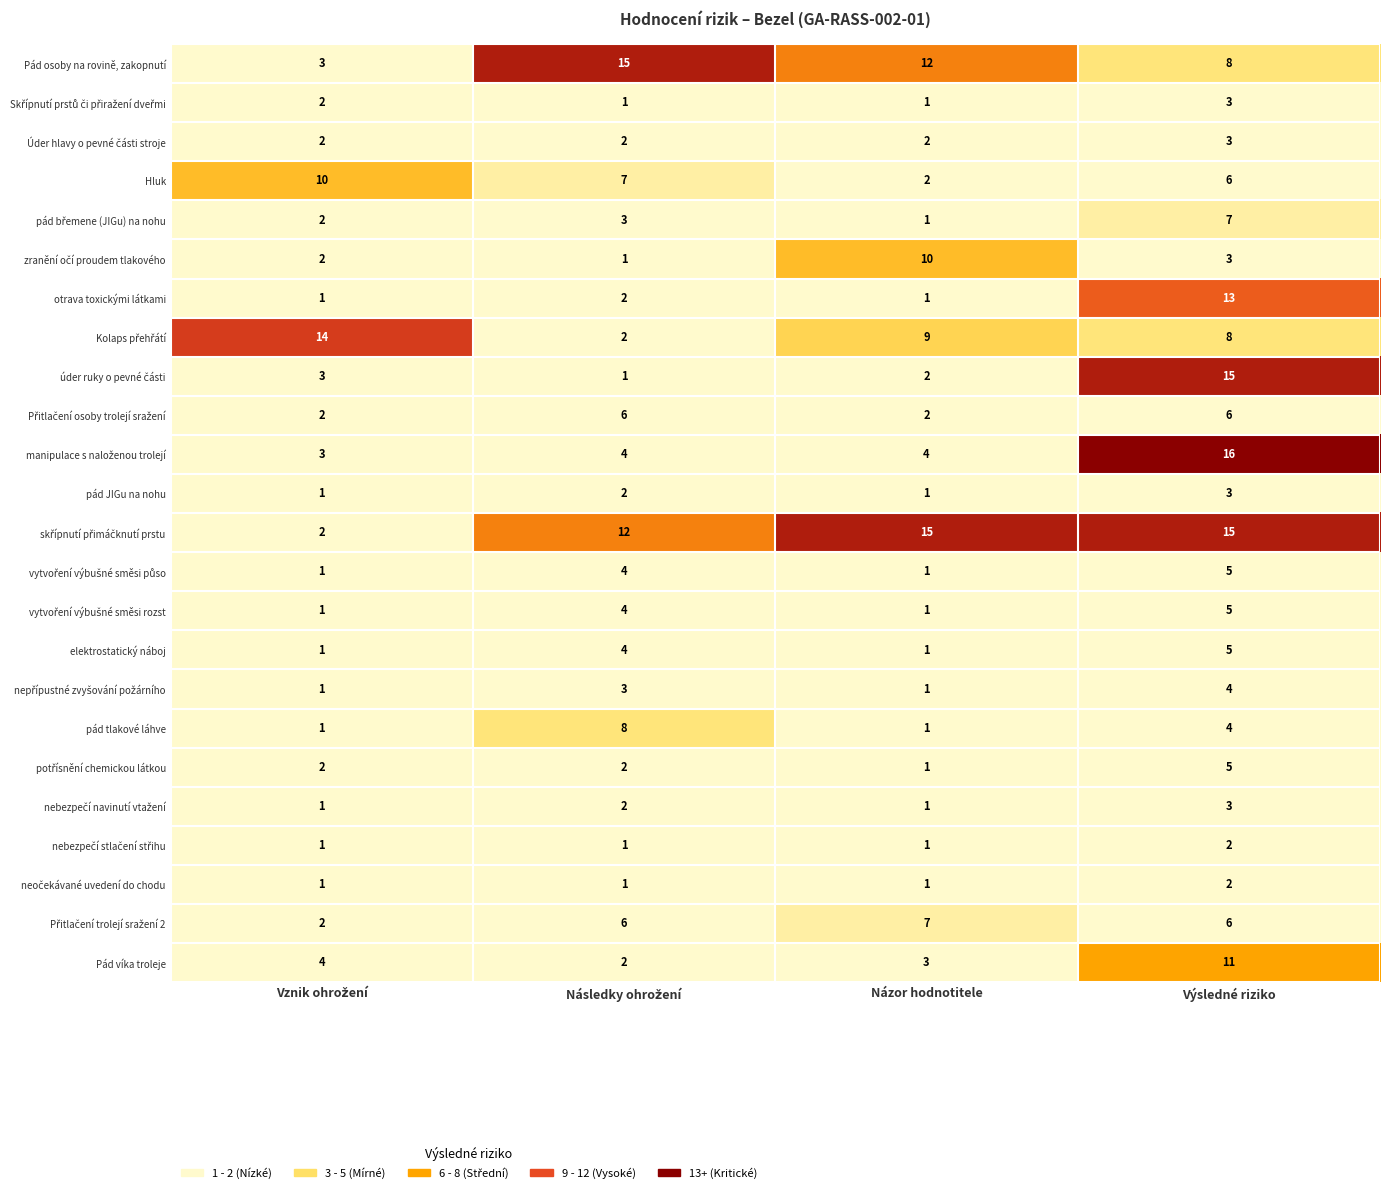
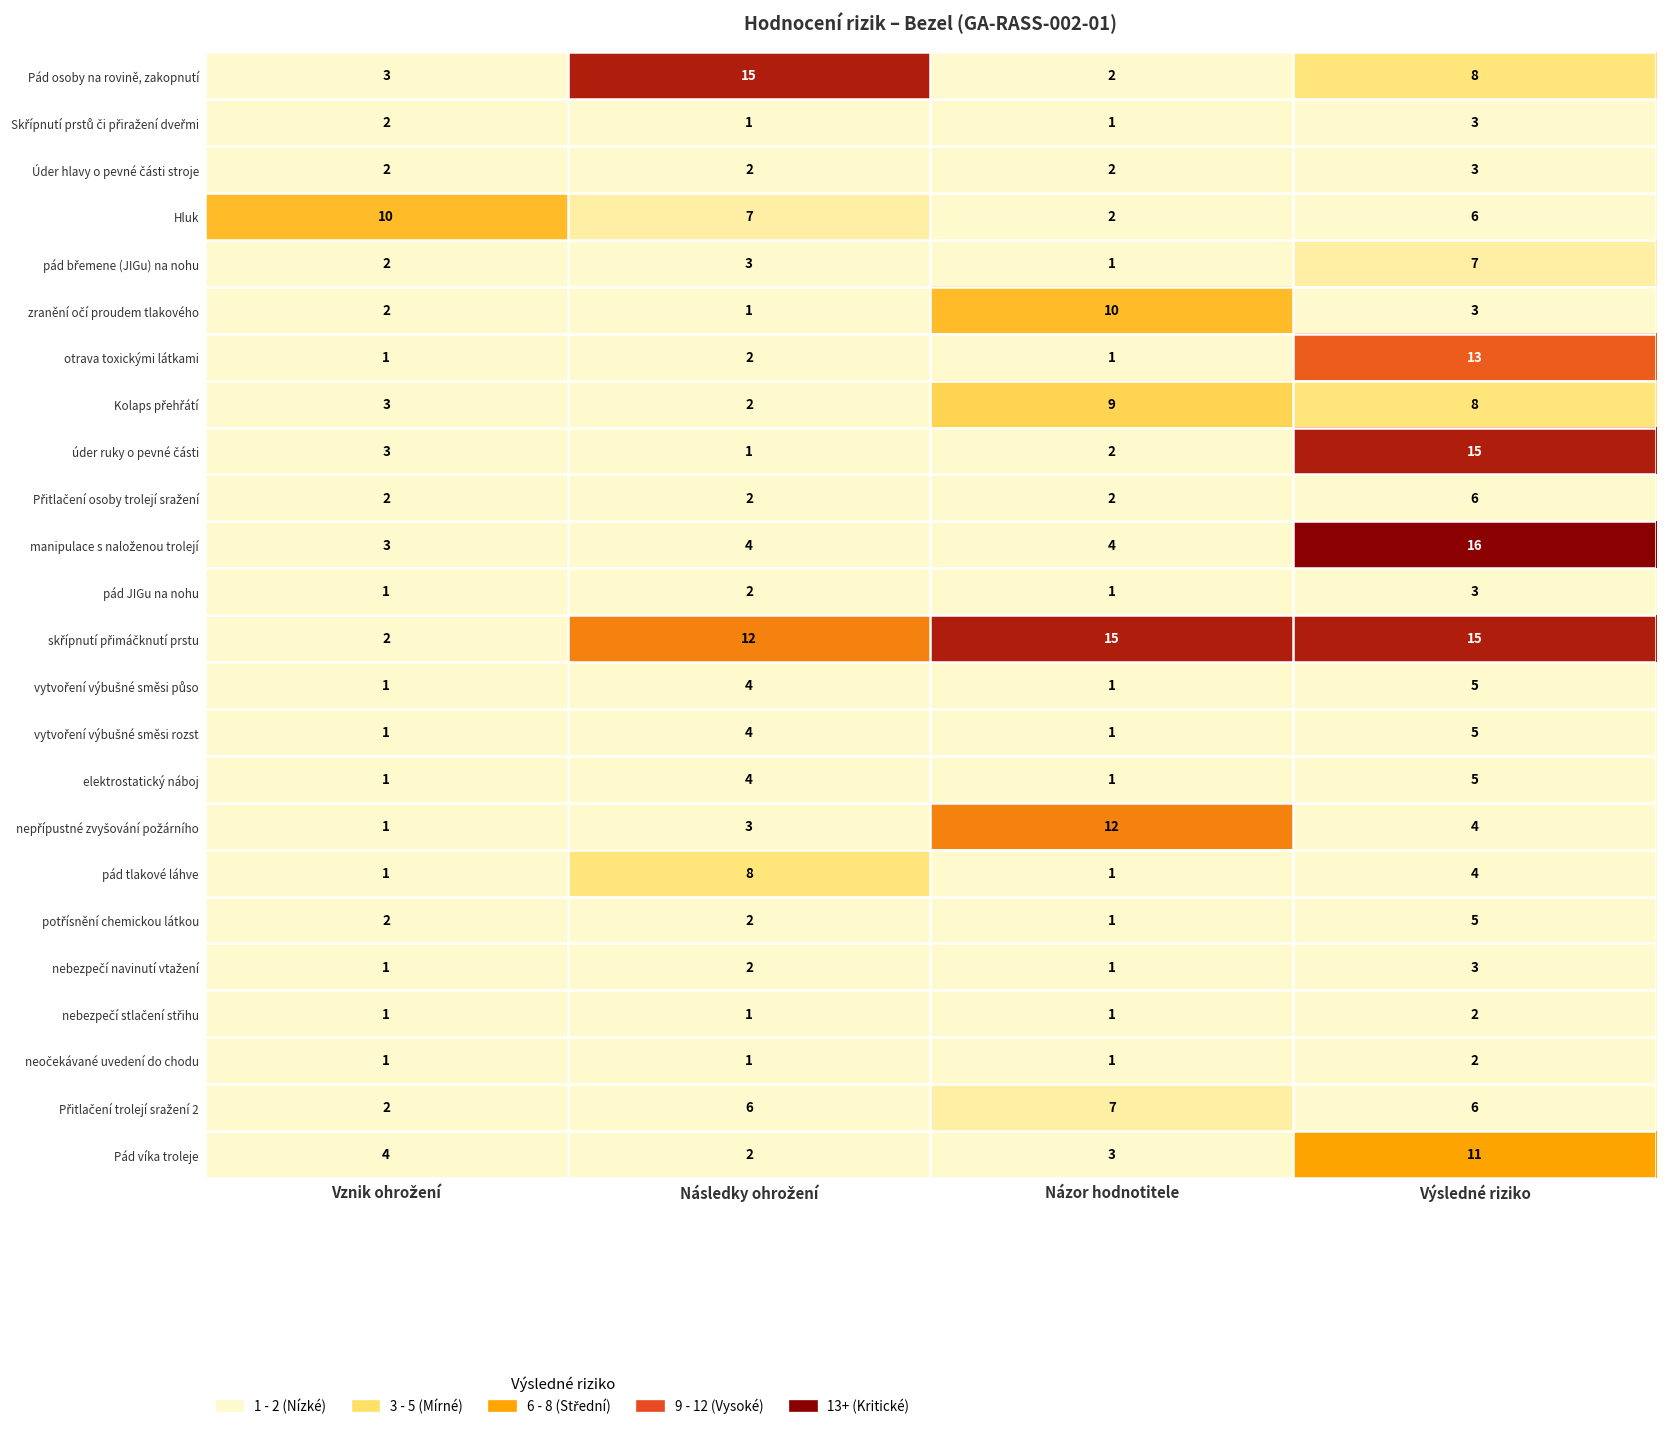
Pád osoby na rovině, zakopnutí, Názor hodnotitele: 12 -> 2
Kolaps přehřátí, Vznik ohrožení: 14 -> 3
Přitlačení osoby trolejí sražení, Následky ohrožení: 6 -> 2
nepřípustné zvyšování požárního, Názor hodnotitele: 1 -> 12
